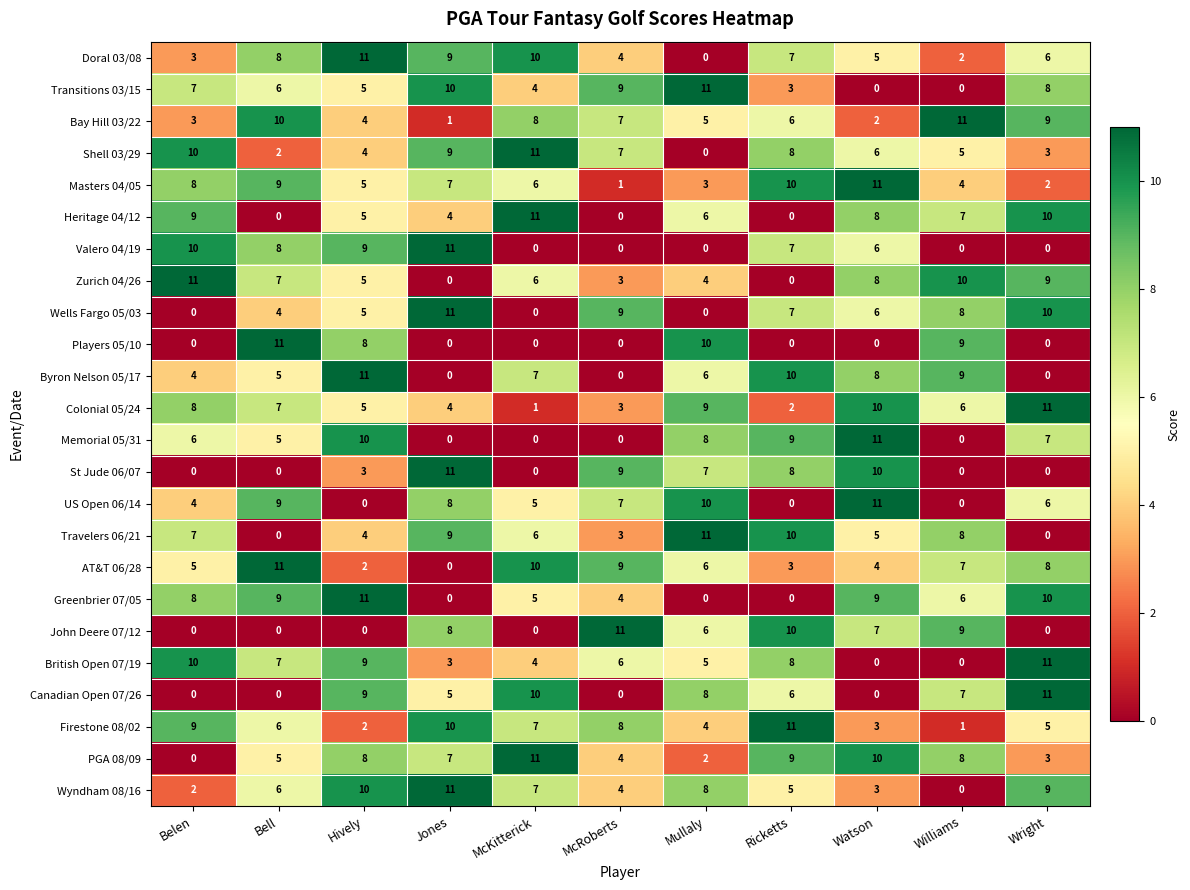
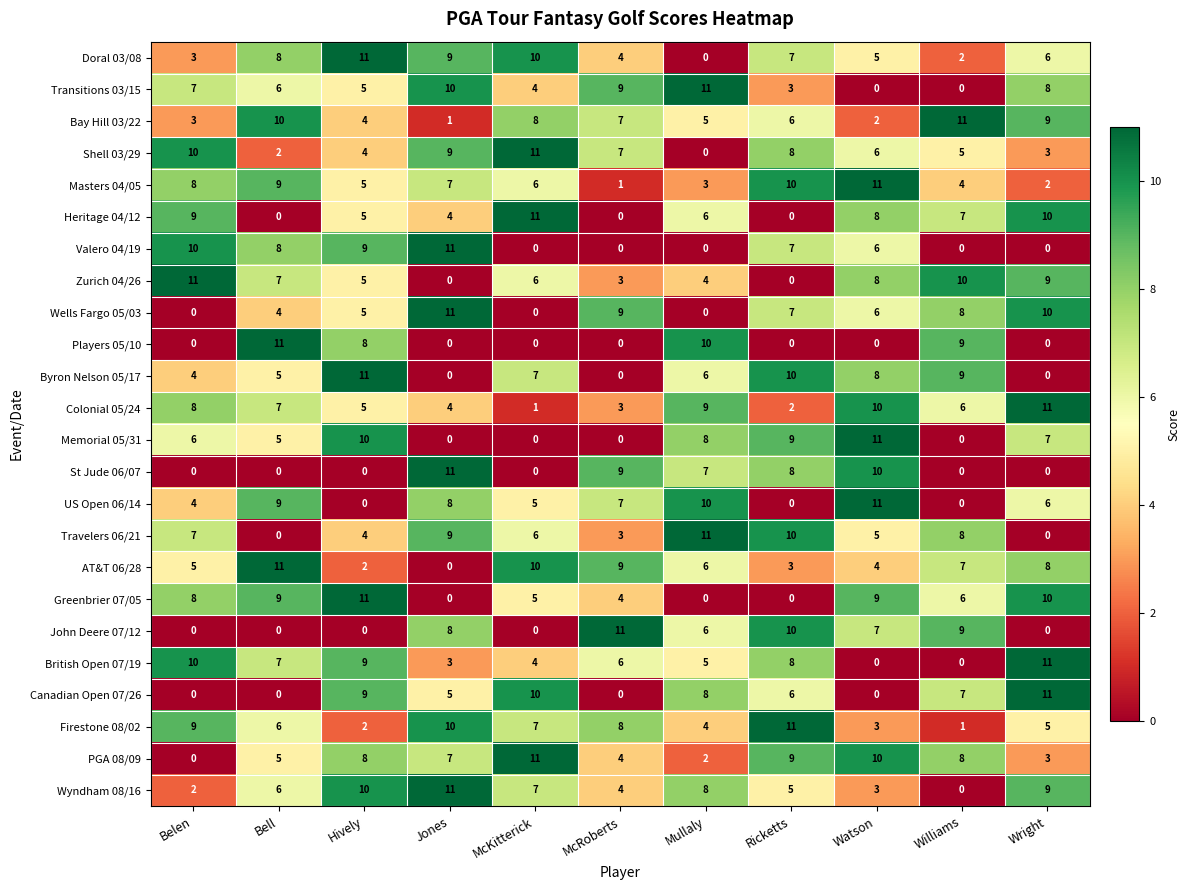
St Jude 06/07, Hively: 3 -> 0
